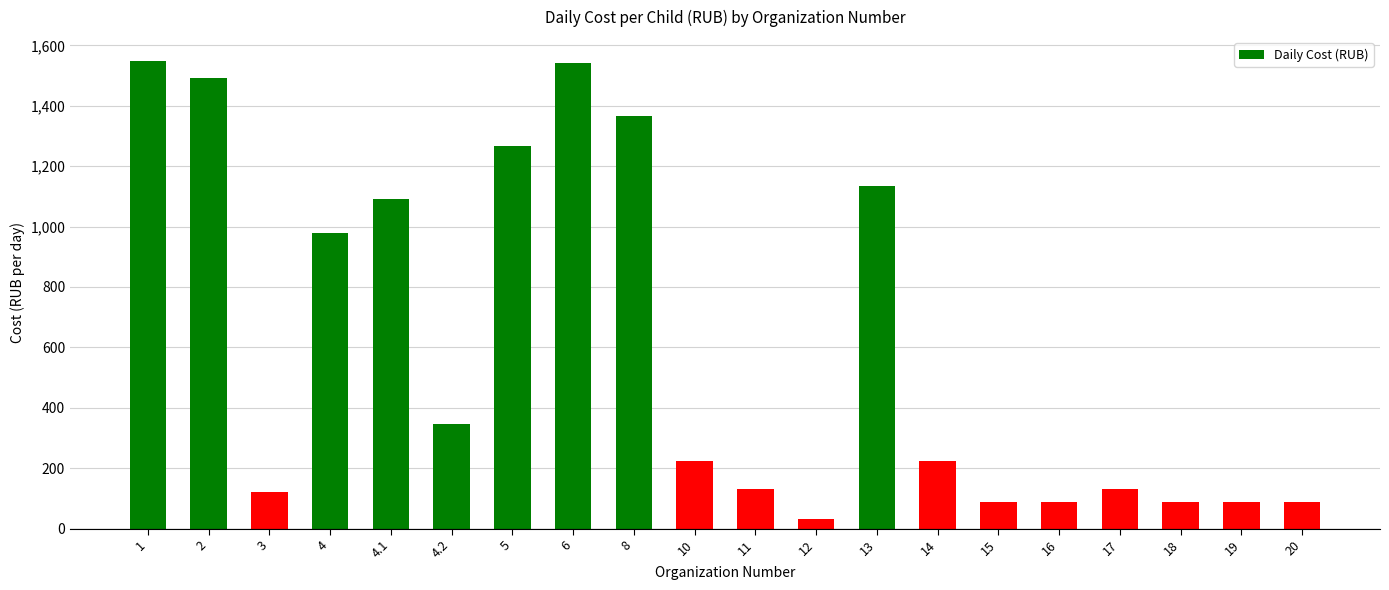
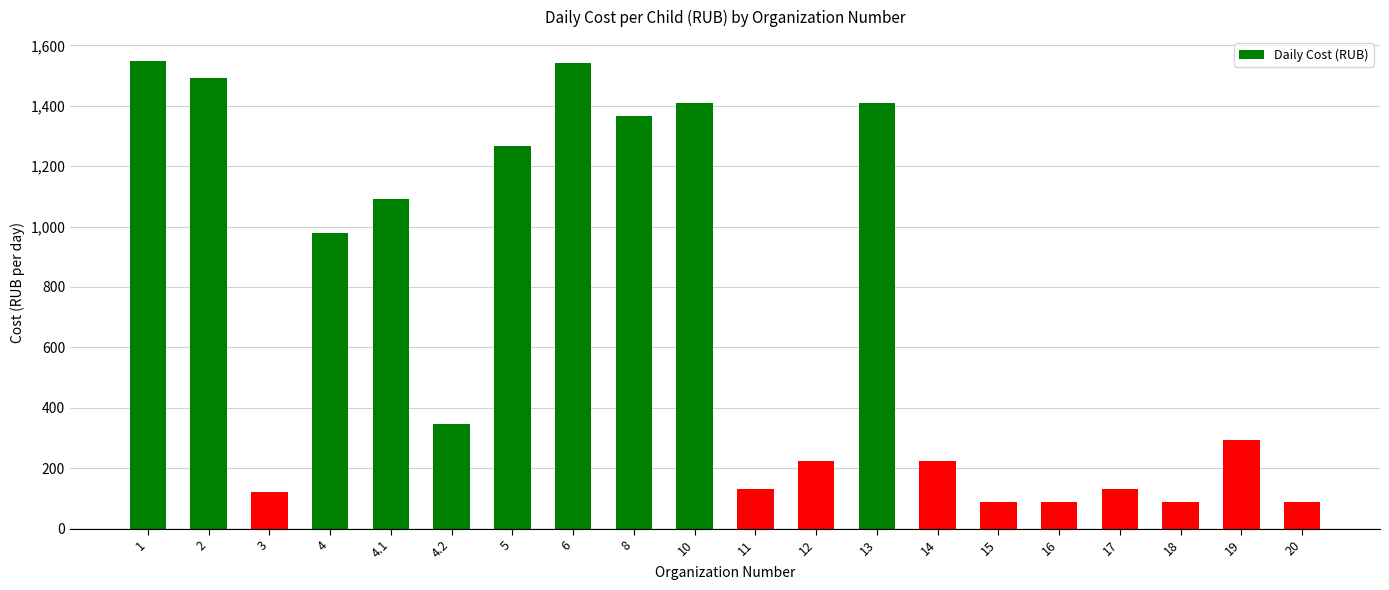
10: 230 -> 1,410
12: 30 -> 220
13: 1,140 -> 1,410
19: 90 -> 290
